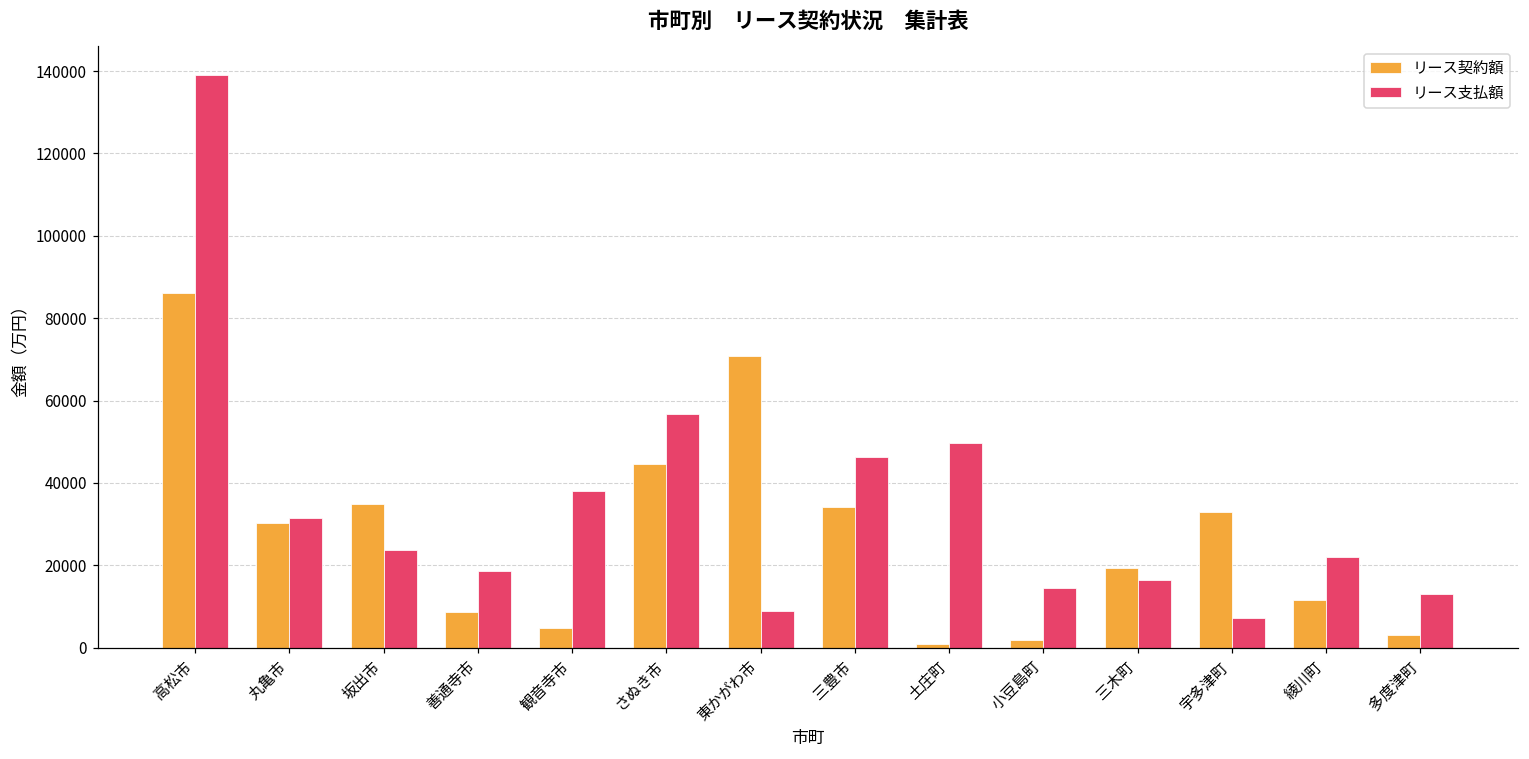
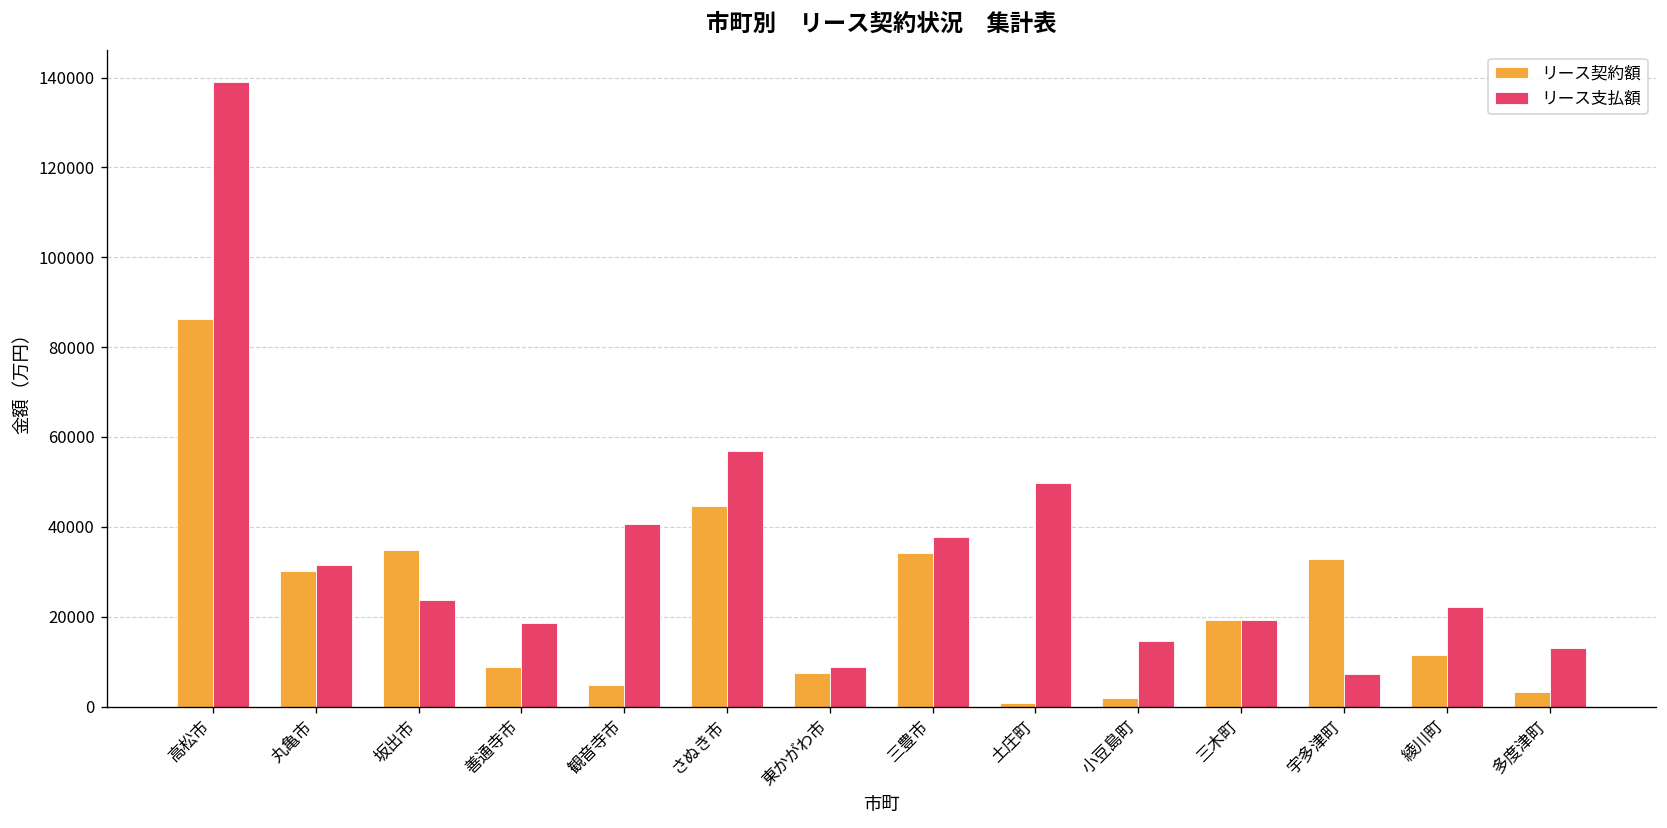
リース支払額, 観音寺市: 38000 -> 41000
リース契約額, 東かがわ市: 71000 -> 8000
リース支払額, 三豊市: 46000 -> 38000
リース支払額, 三木町: 16000 -> 19000
